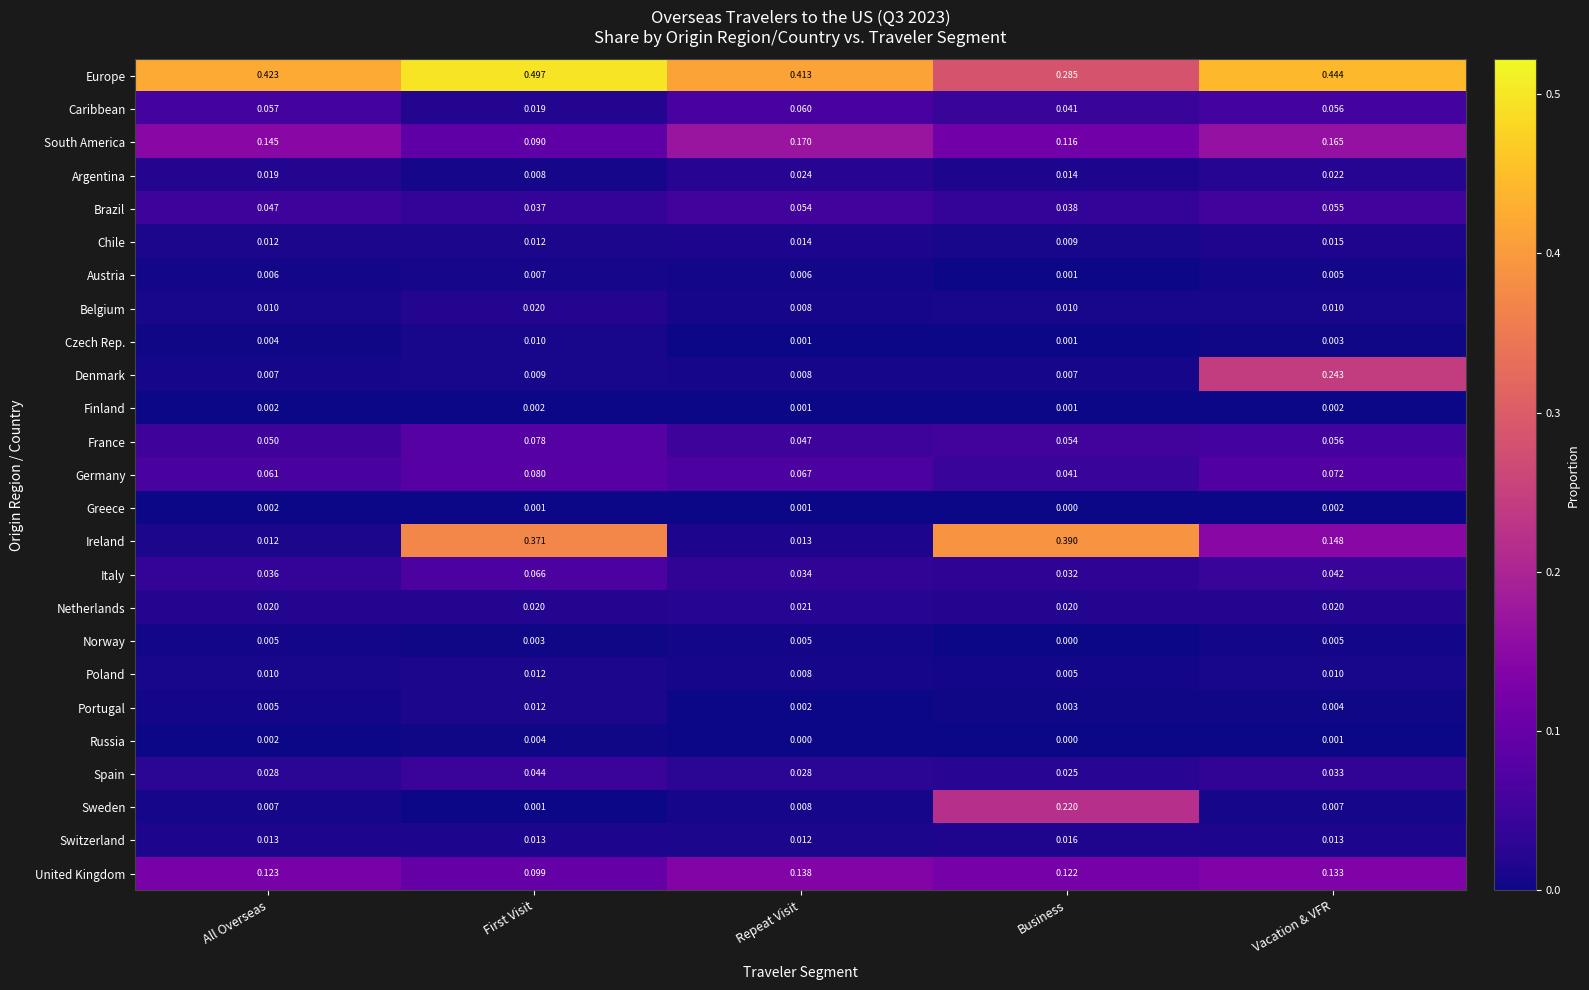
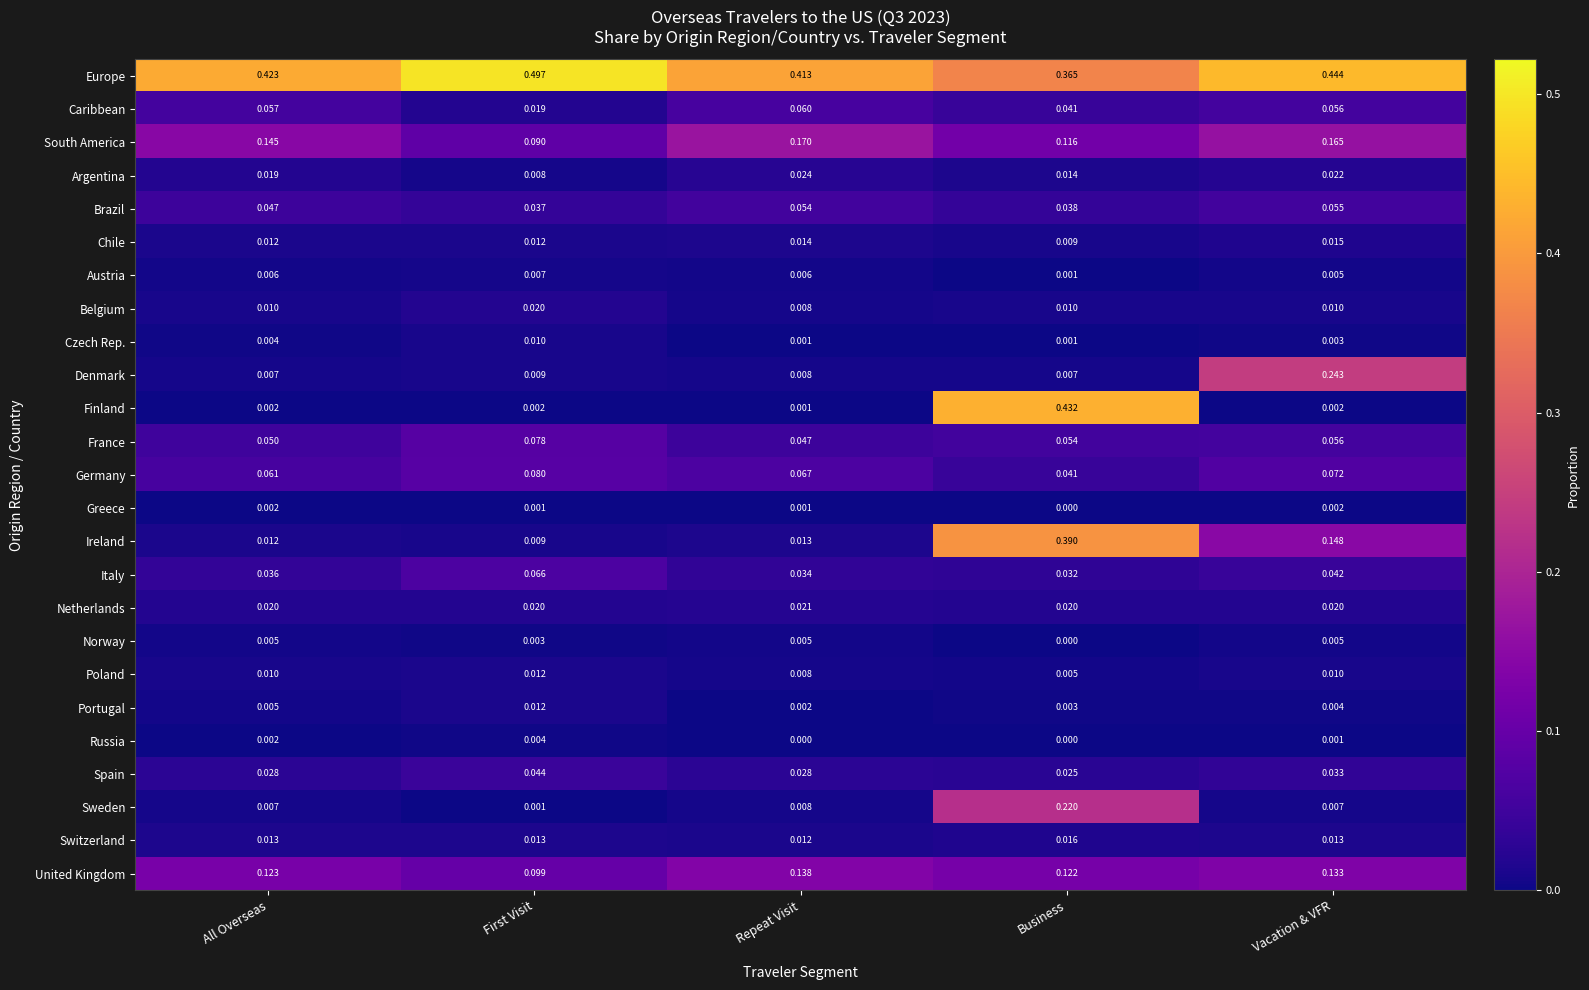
Europe, Business: 0.285 -> 0.365
Finland, Business: 0.001 -> 0.432
Ireland, First Visit: 0.371 -> 0.009
